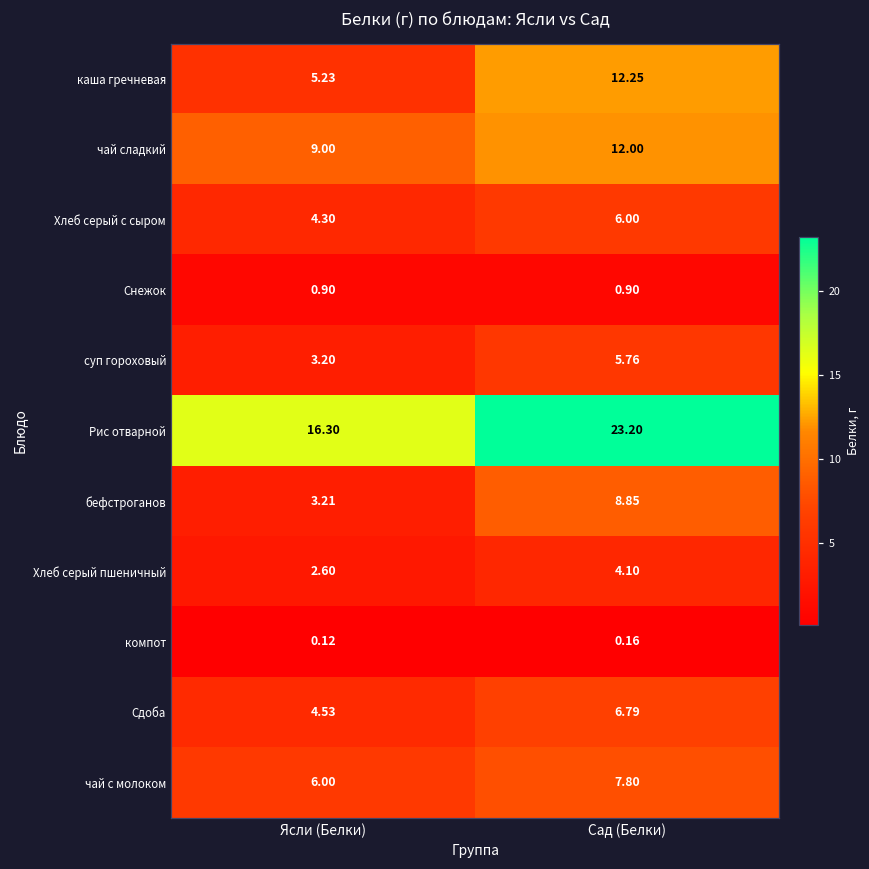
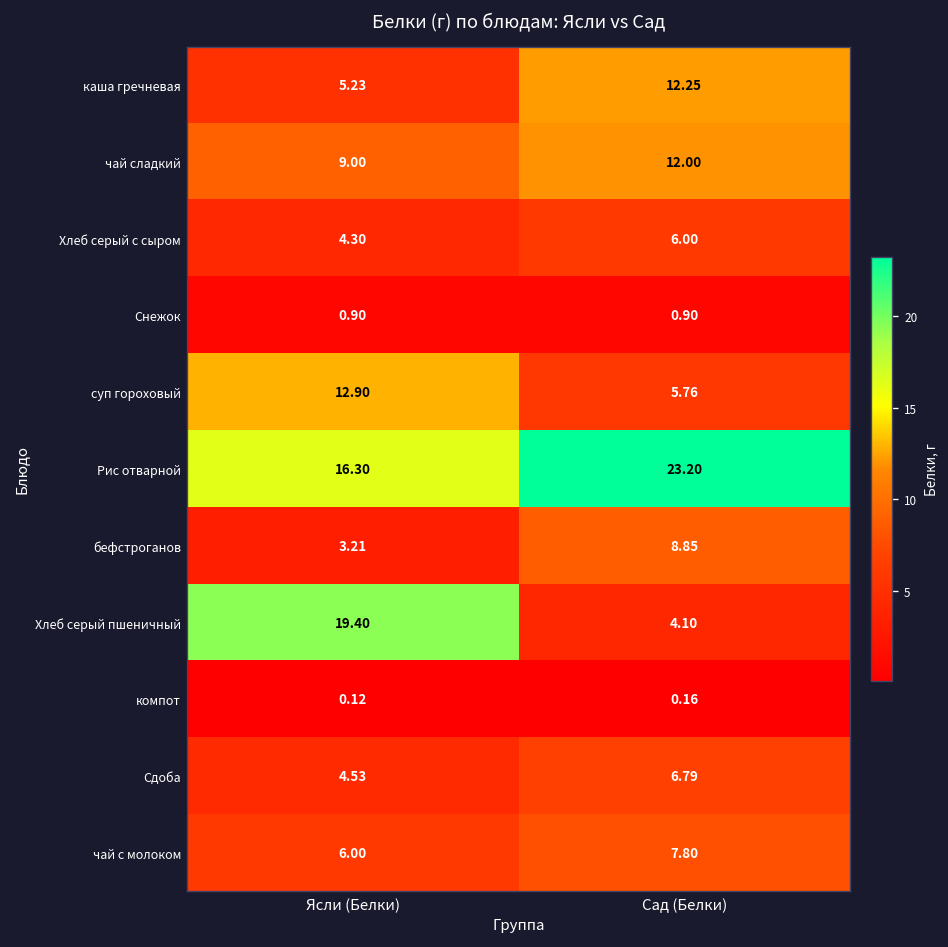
суп гороховый, Ясли (Белки): 3.20 -> 12.90
Хлеб серый пшеничный, Ясли (Белки): 2.60 -> 19.40
